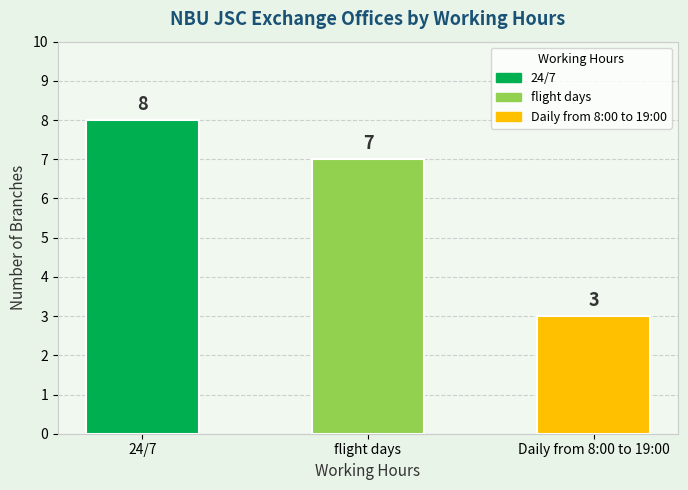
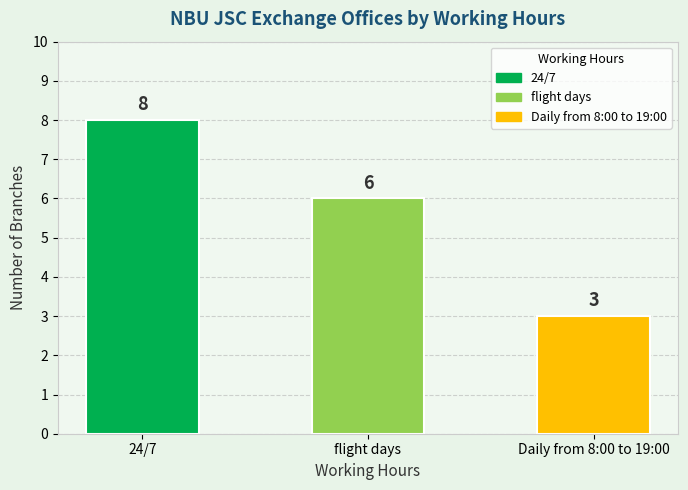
flight days: 7 -> 6
